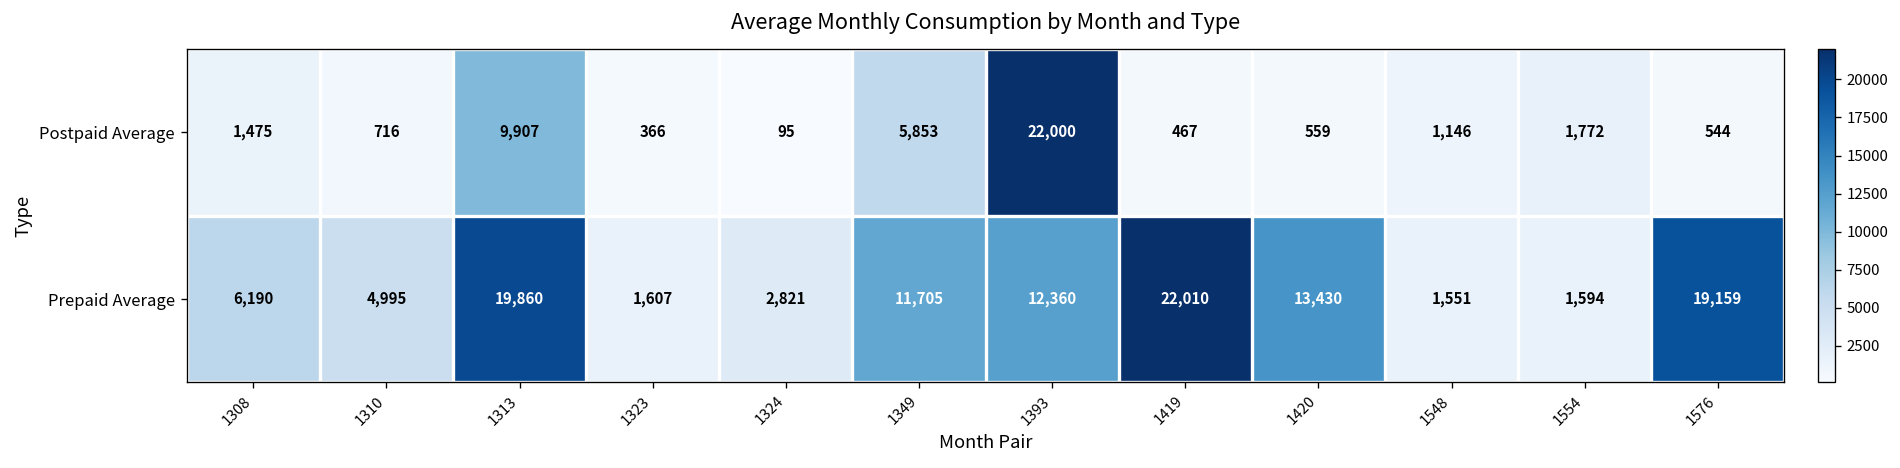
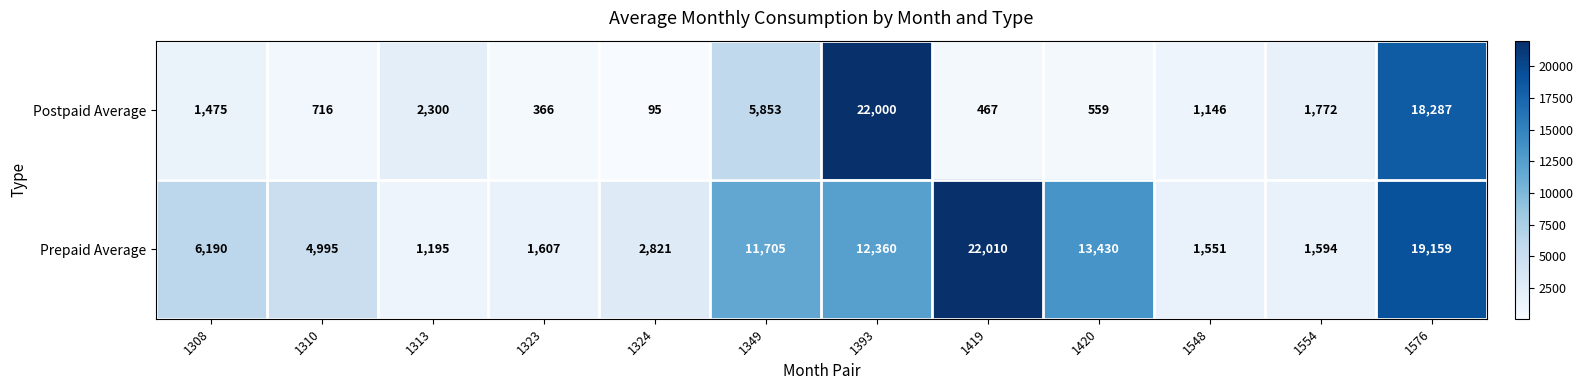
Postpaid Average, 1313: 9,907 -> 2,300
Postpaid Average, 1576: 544 -> 18,287
Prepaid Average, 1313: 19,860 -> 1,195
